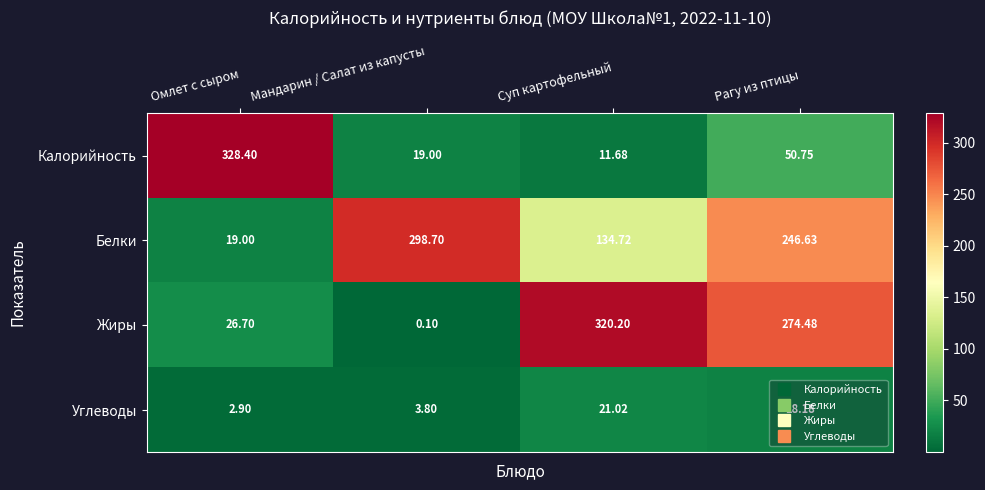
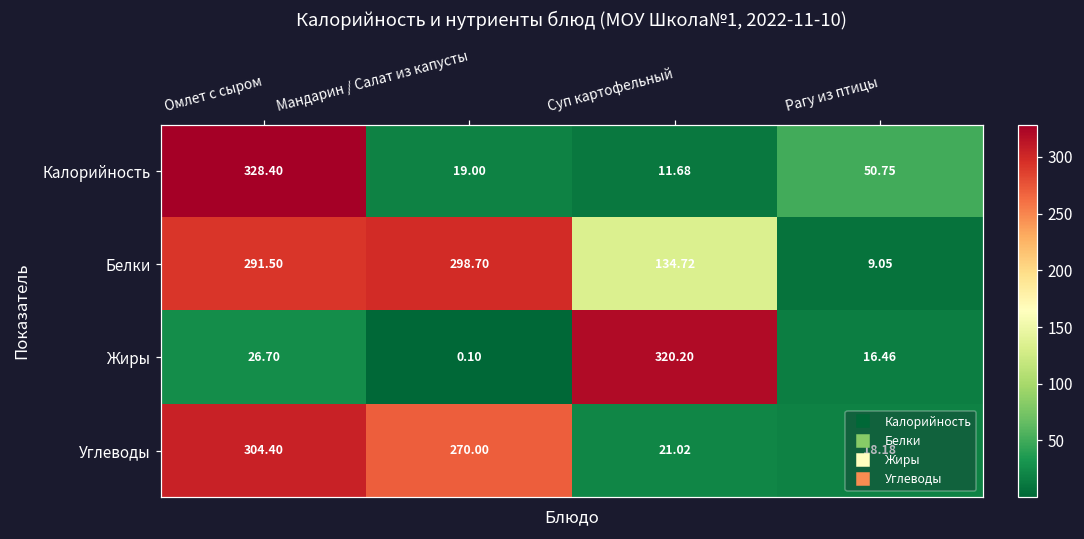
Белки, Омлет с сыром: 19.00 -> 291.50
Белки, Рагу из птицы: 246.63 -> 9.05
Жиры, Рагу из птицы: 274.48 -> 16.46
Углеводы, Омлет с сыром: 2.90 -> 304.40
Углеводы, Мандарин / Салат из капусты: 3.80 -> 270.00
